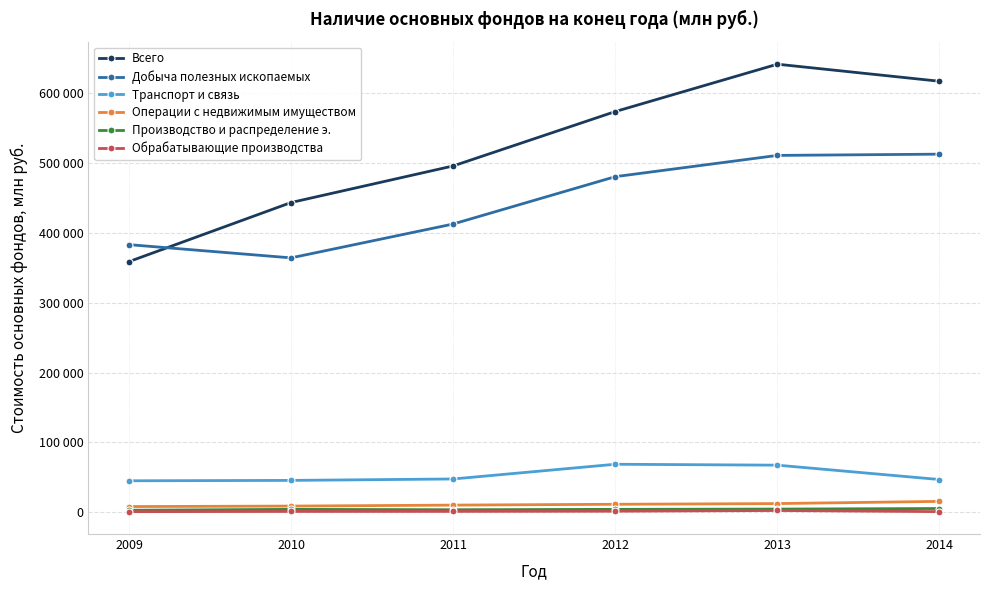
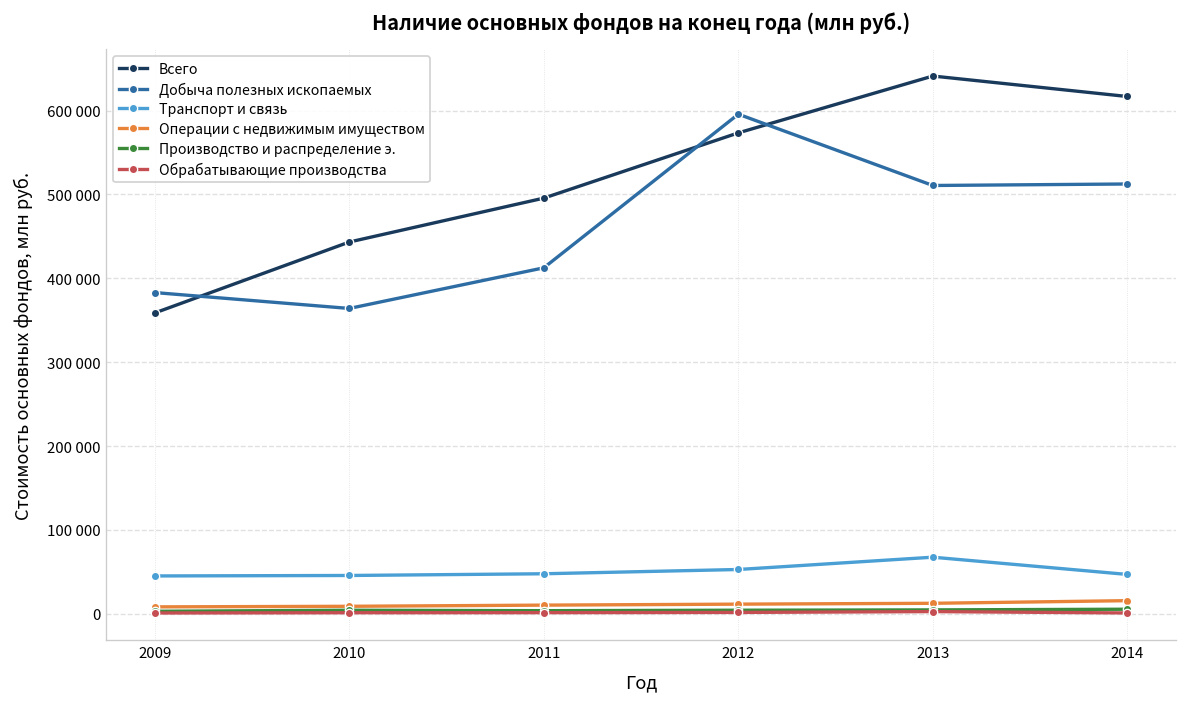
Добыча полезных ископаемых, 2012: 480000 -> 600000
Транспорт и связь, 2012: 70000 -> 50000
